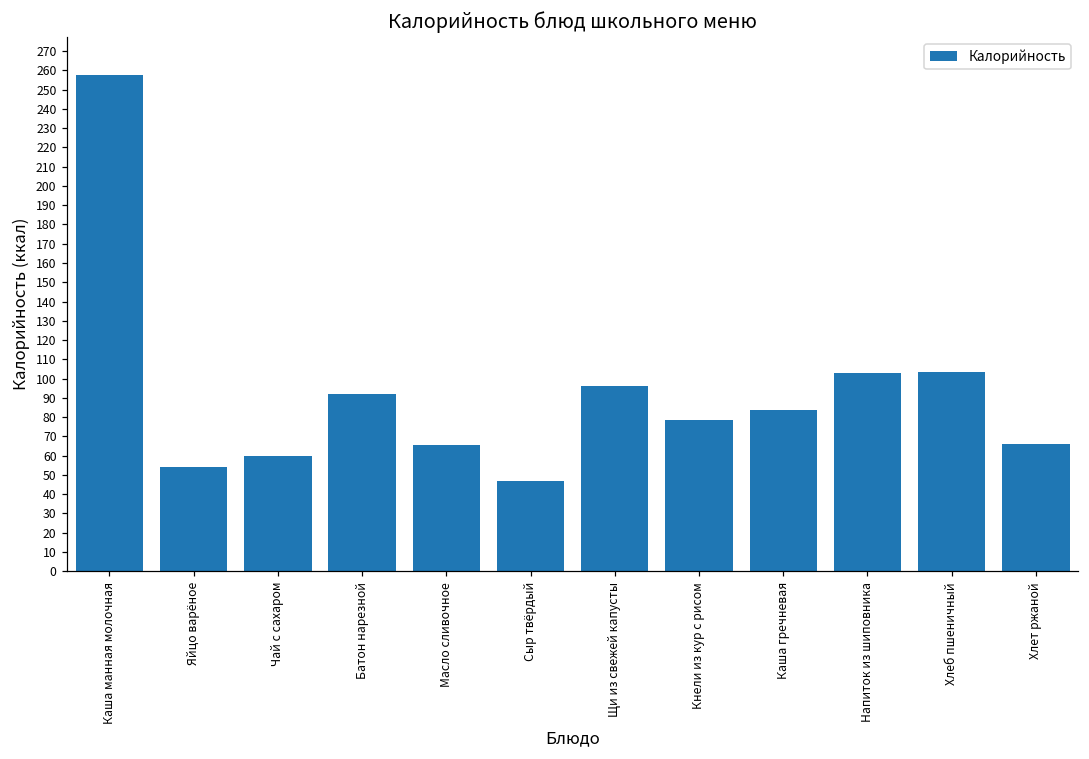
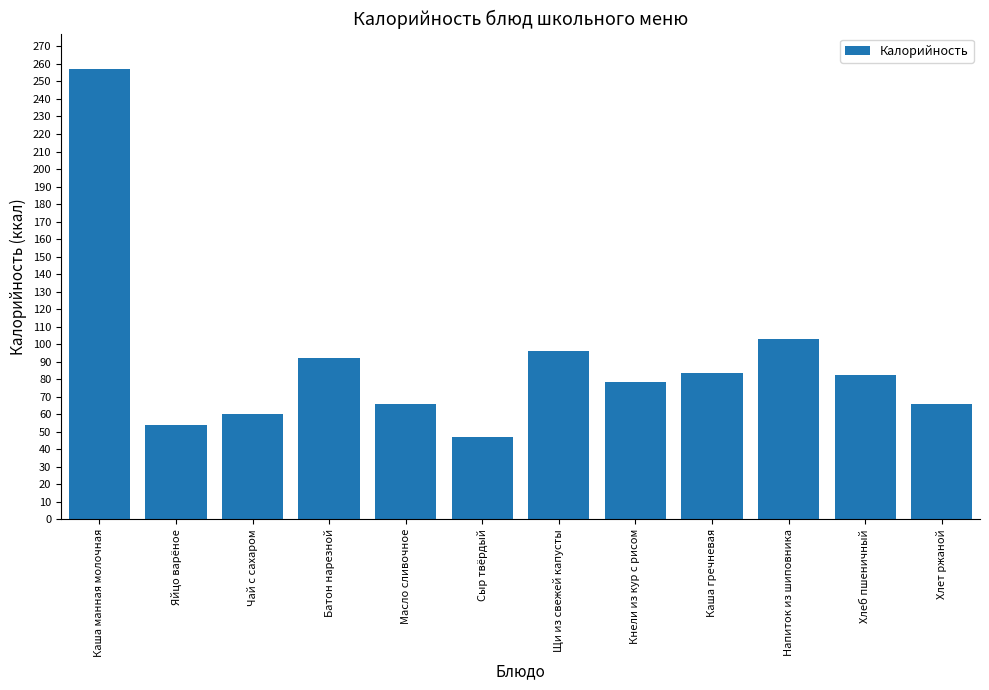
Хлеб пшеничный: 103 -> 82
